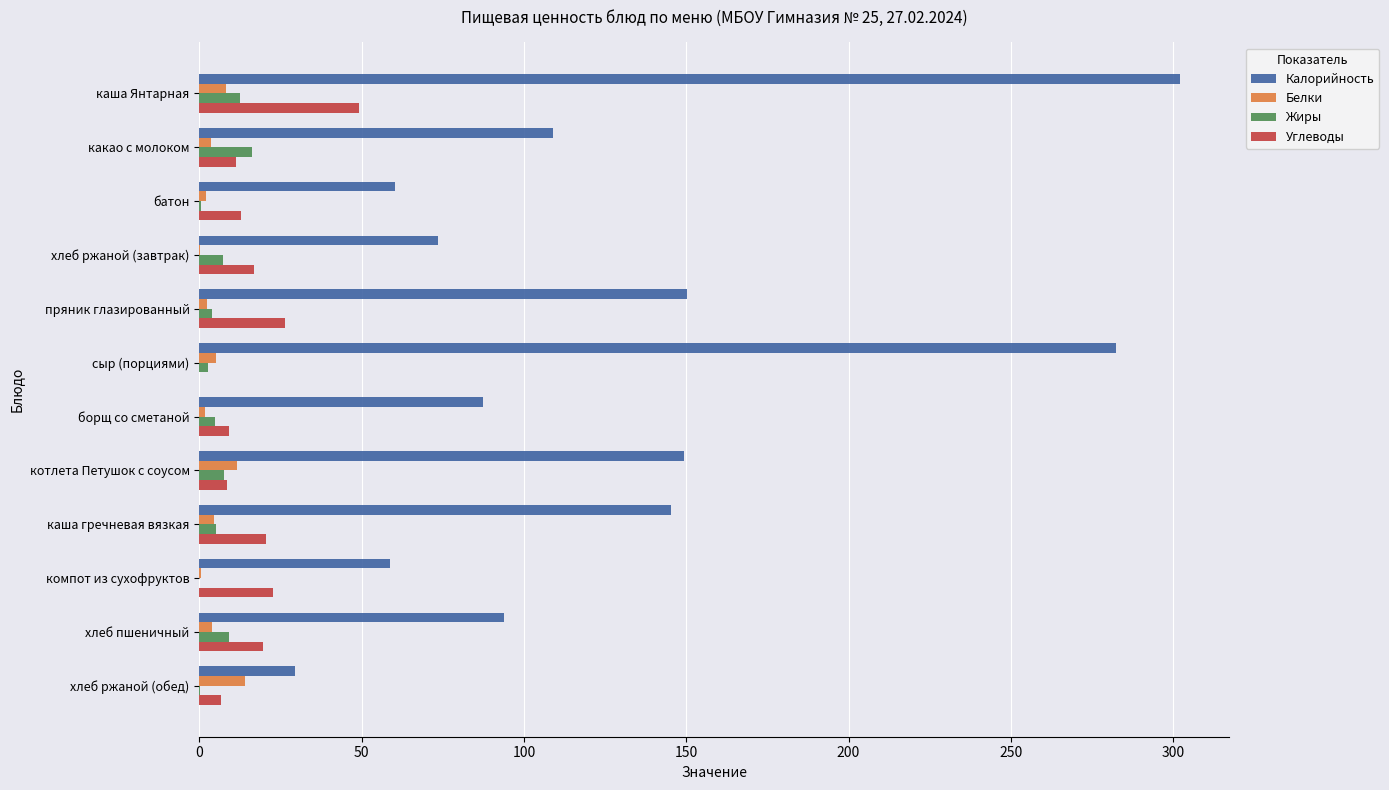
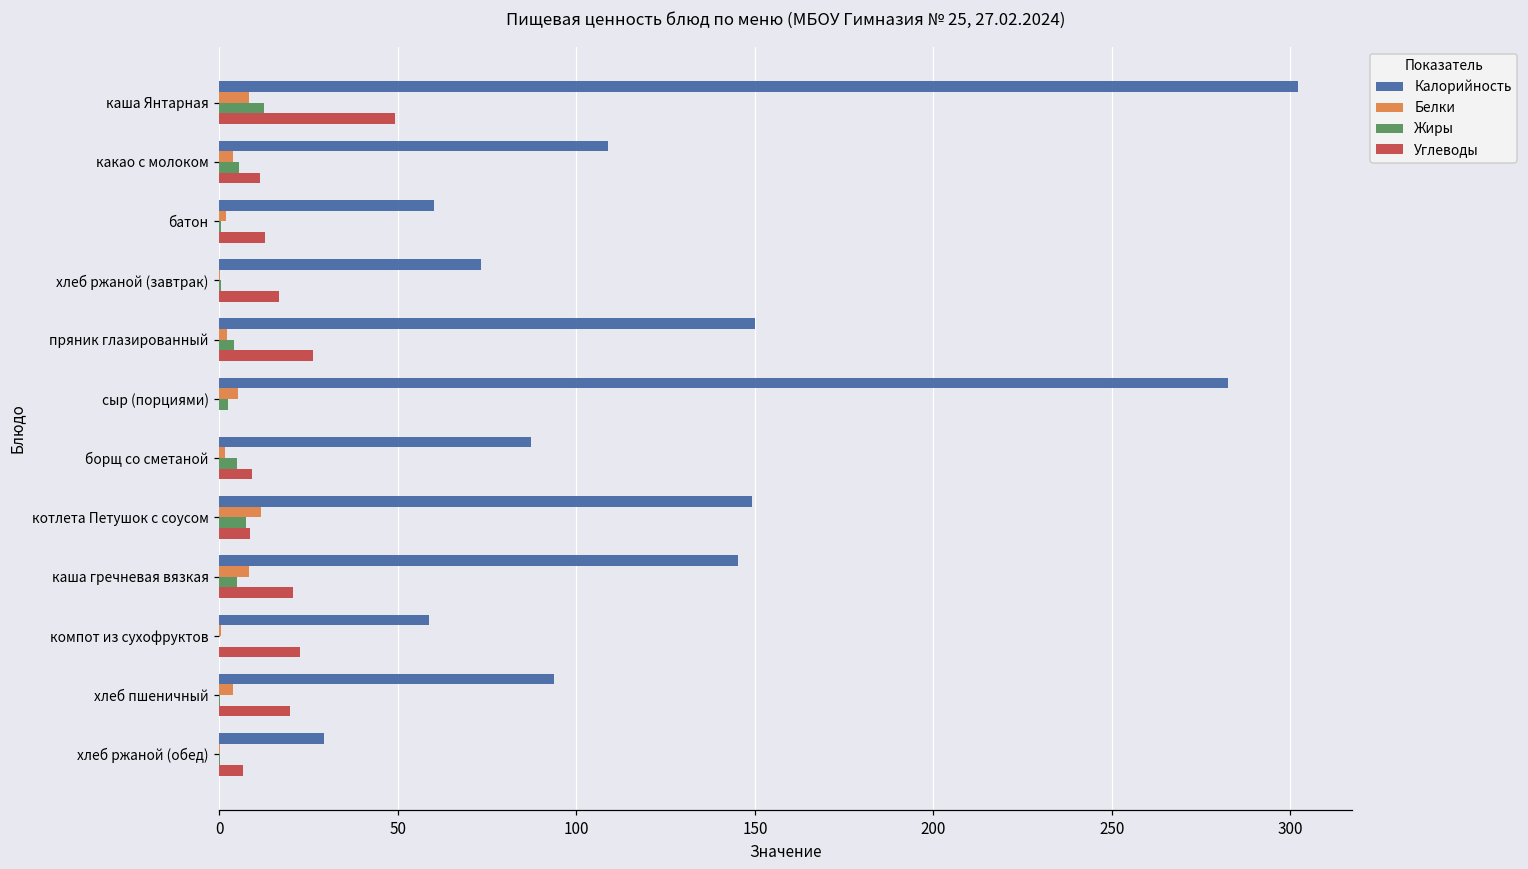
Жиры, какао с молоком: 16 -> 5
Жиры, хлеб ржаной (завтрак): 7 -> 1
Белки, каша гречневая вязкая: 5 -> 8
Жиры, хлеб пшеничный: 9 -> 0
Белки, хлеб ржаной (обед): 14 -> 0
